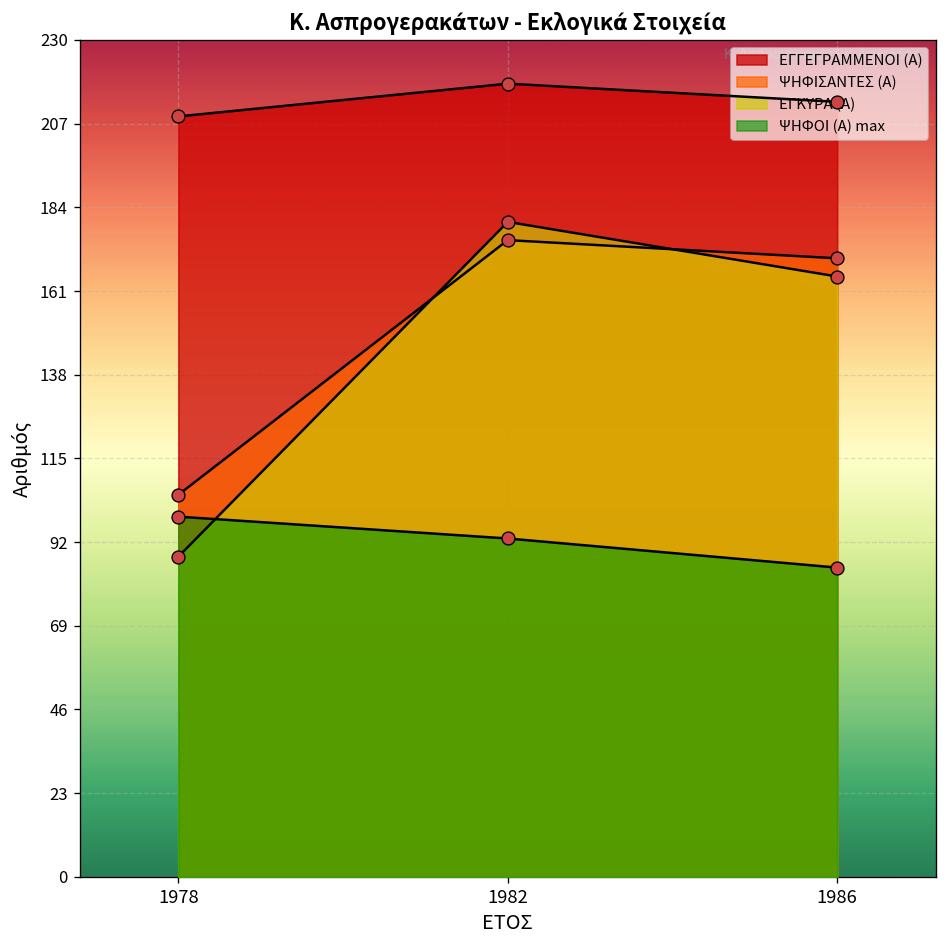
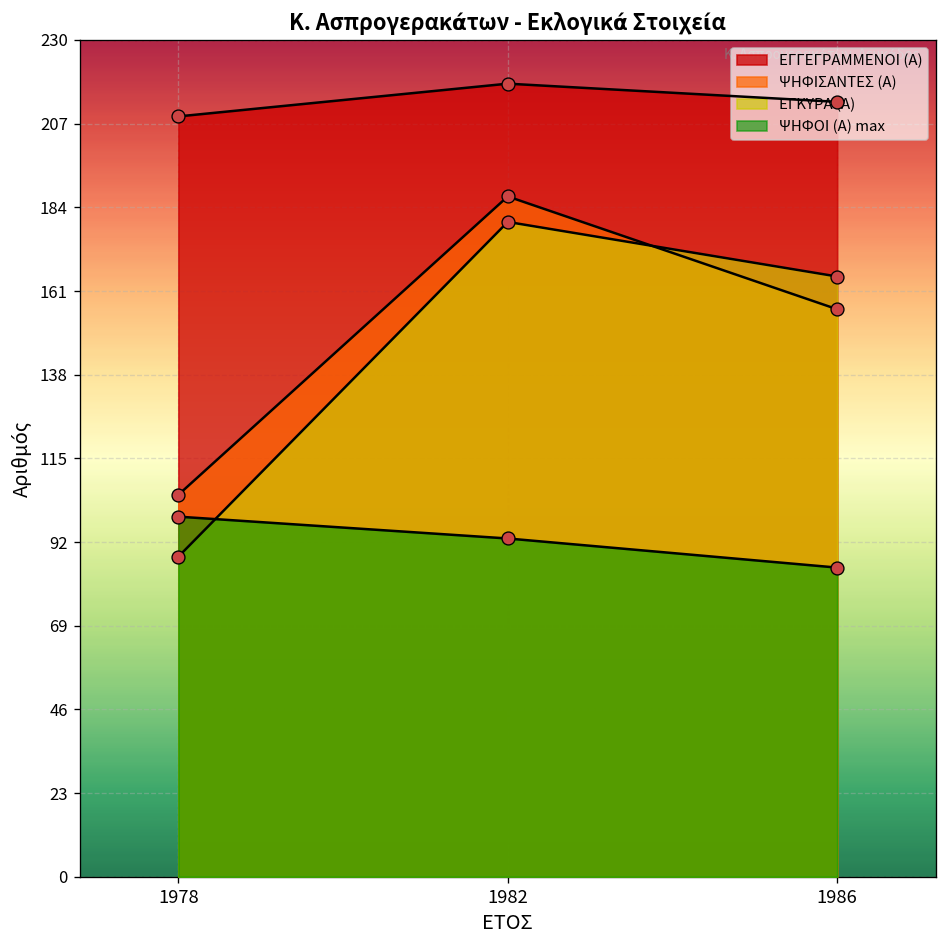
ΨΗΦΙΣΑΝΤΕΣ (Α), 1982: 175 -> 187
ΨΗΦΙΣΑΝΤΕΣ (Α), 1986: 170 -> 156
